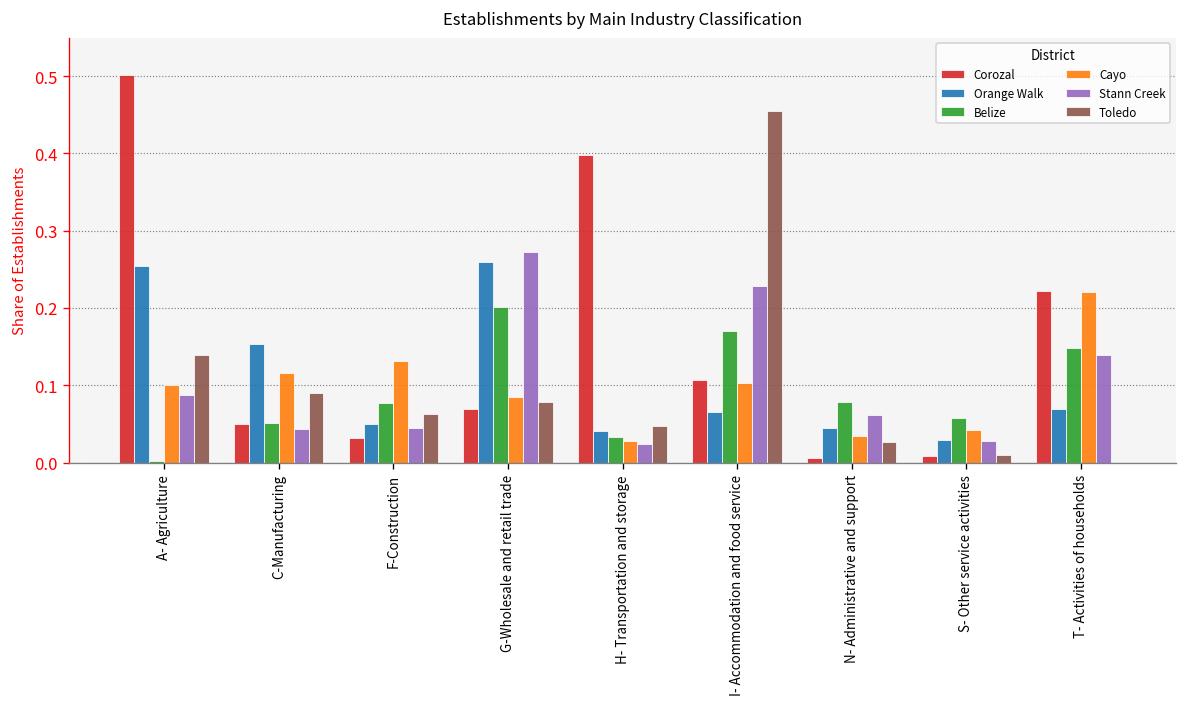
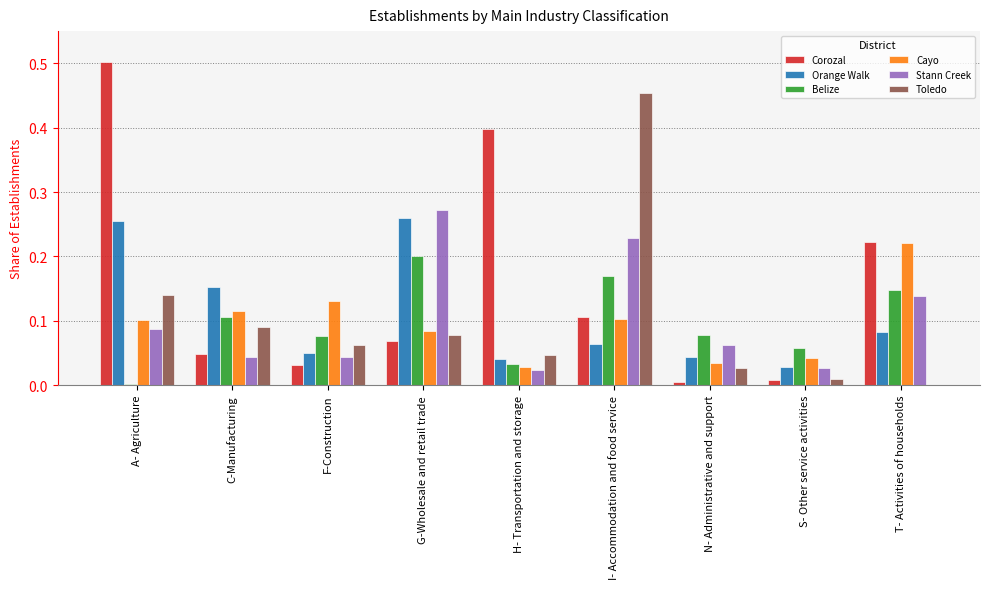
Belize, C-Manufacturing: 0.05 -> 0.11
Orange Walk, T- Activities of households: 0.07 -> 0.08
